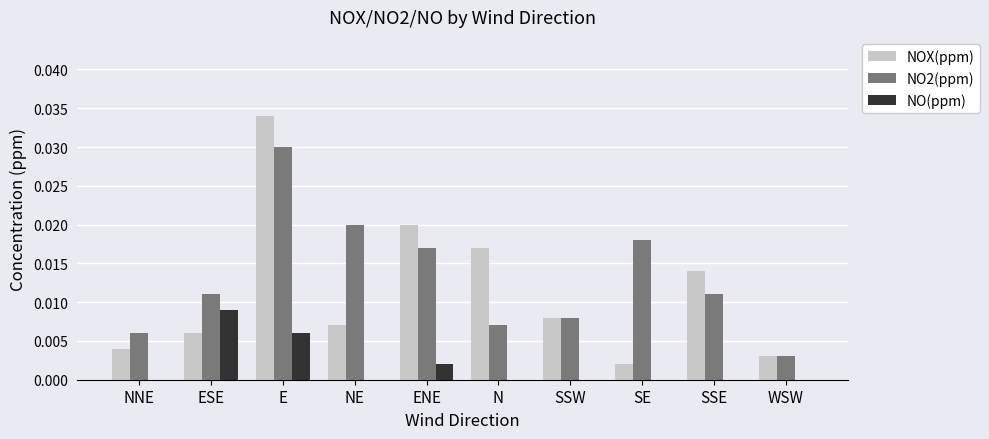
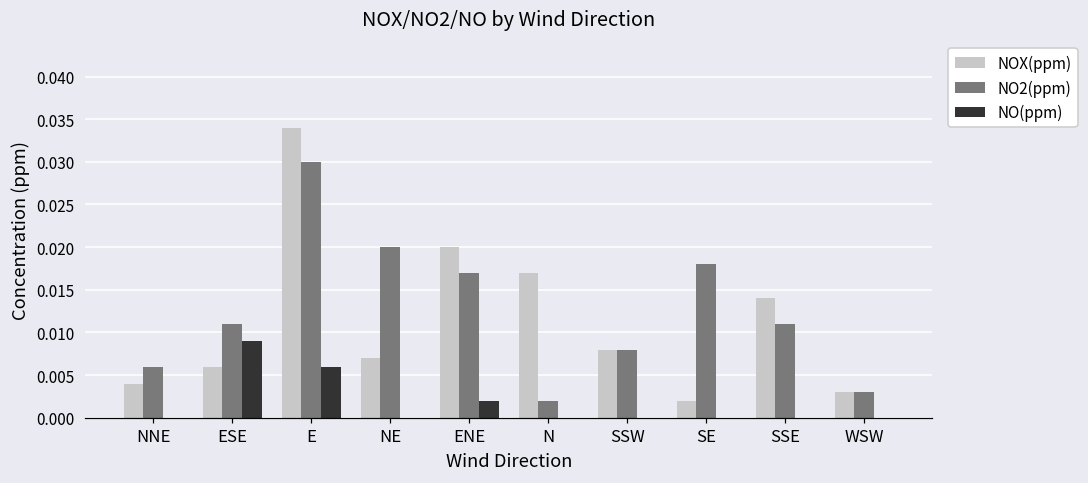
NO2(ppm), N: 0.007 -> 0.002
